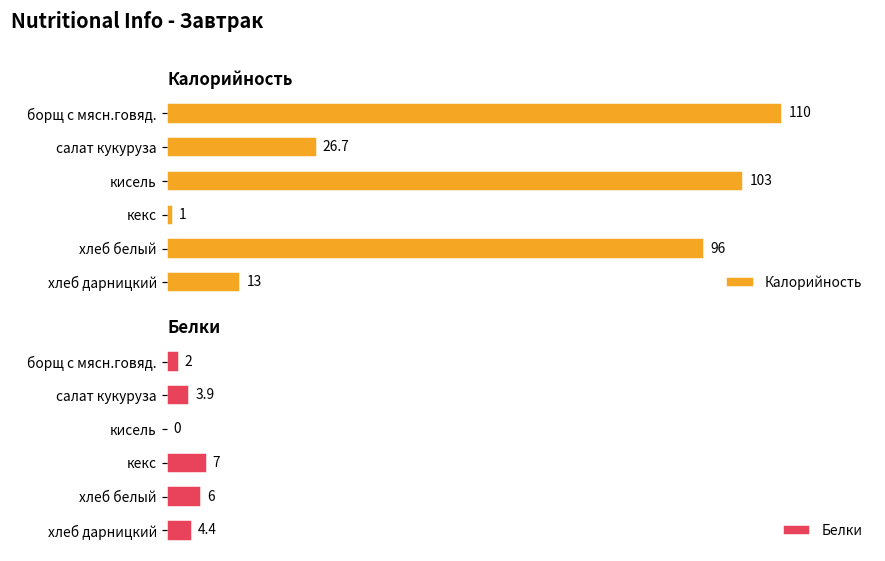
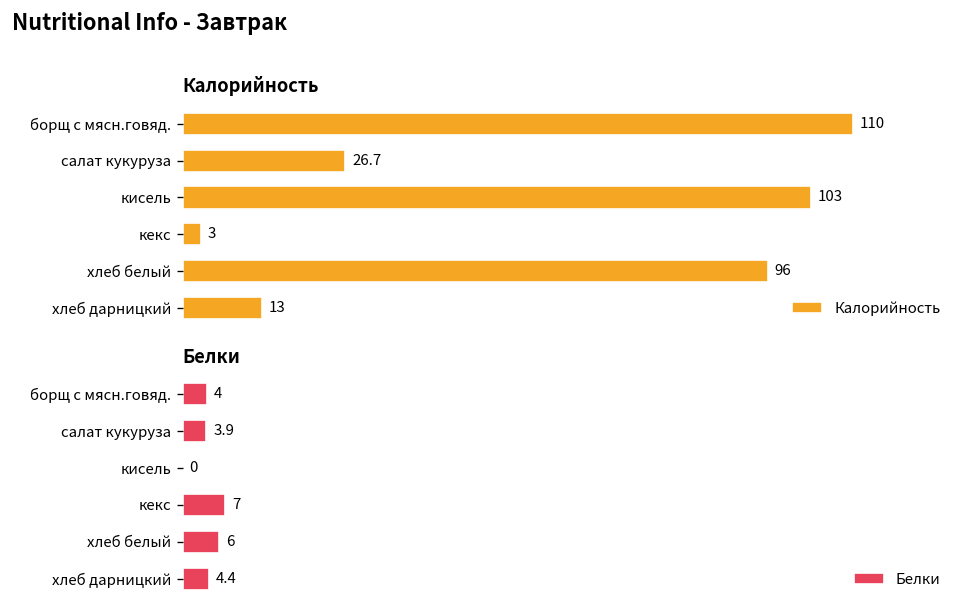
Калорийность, кекс: 1 -> 3
Белки, борщ с мясн.говяд.: 2 -> 4
